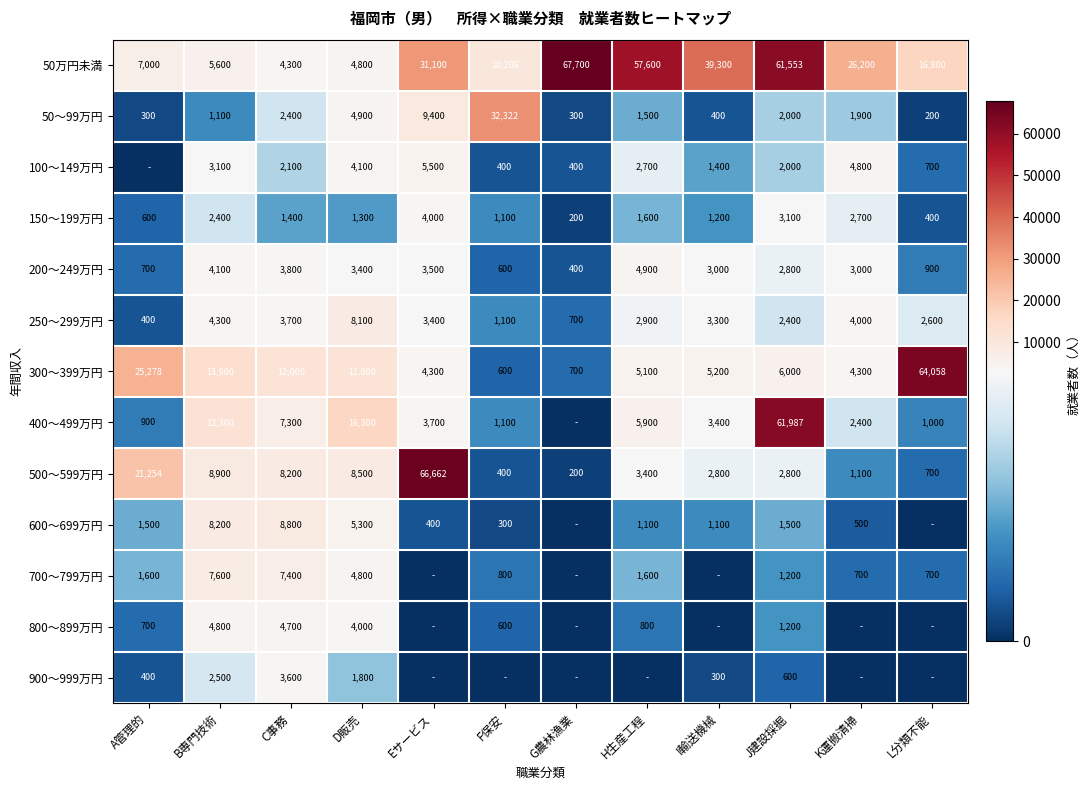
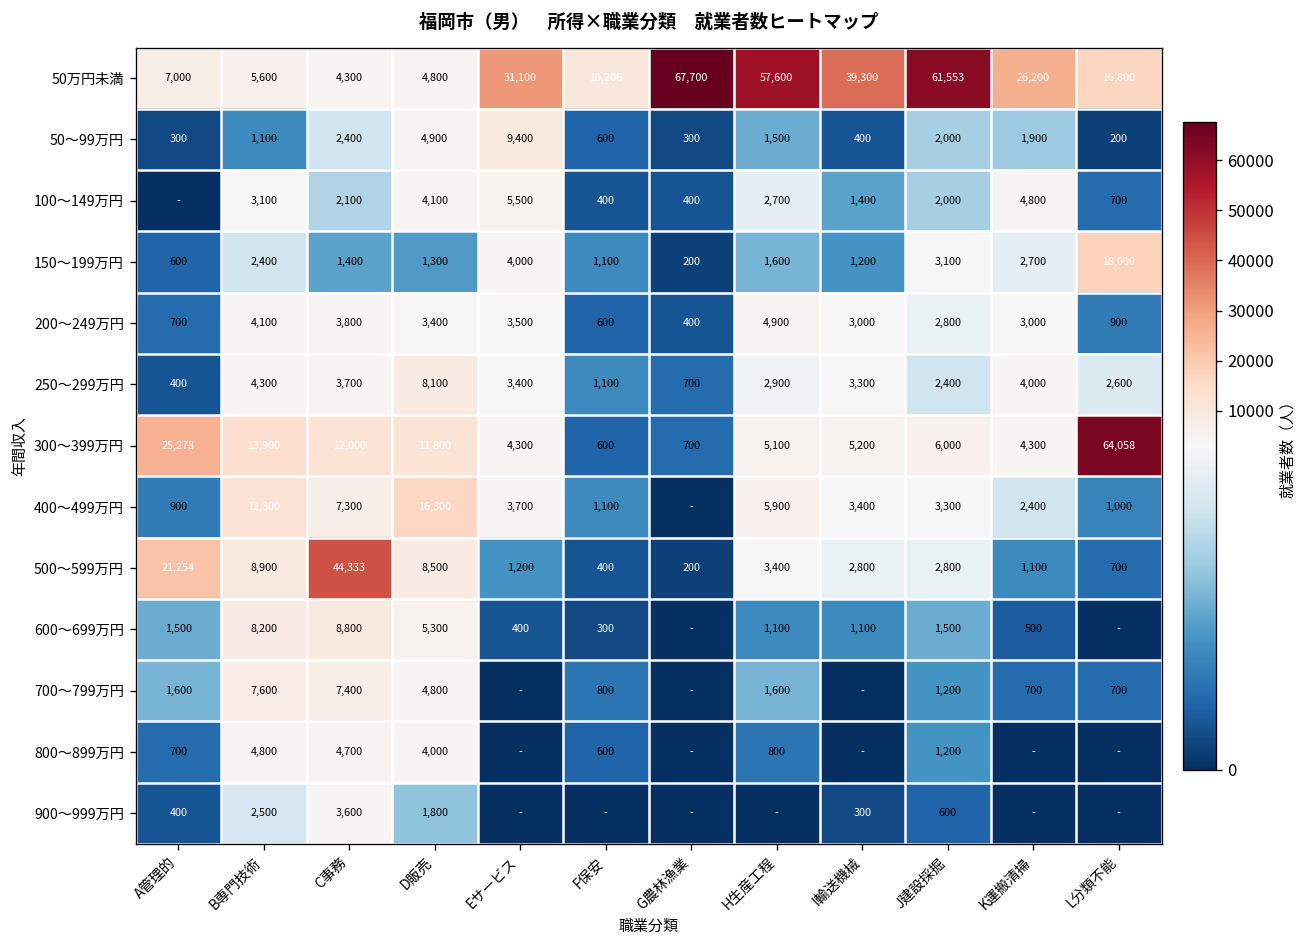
50～99万円, F保安: 32,322 -> 600
150～199万円, L分類不能: 400 -> 18,000
400～499万円, J建設採掘: 61,987 -> 3,300
500～599万円, C事務: 8,200 -> 44,333
500～599万円, Eサービス: 66,662 -> 1,200
